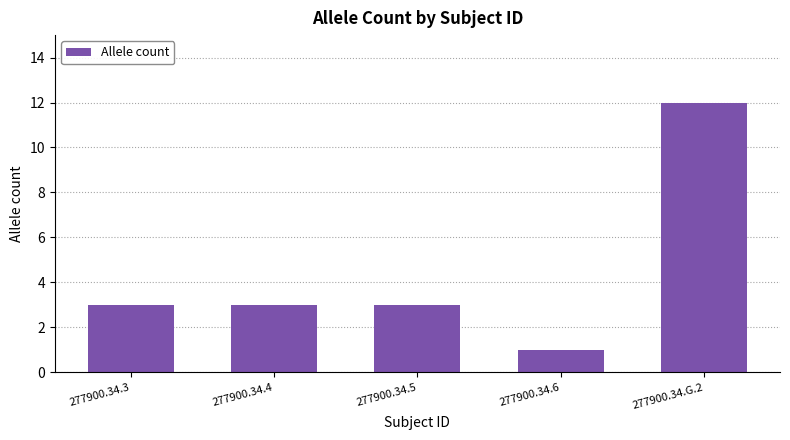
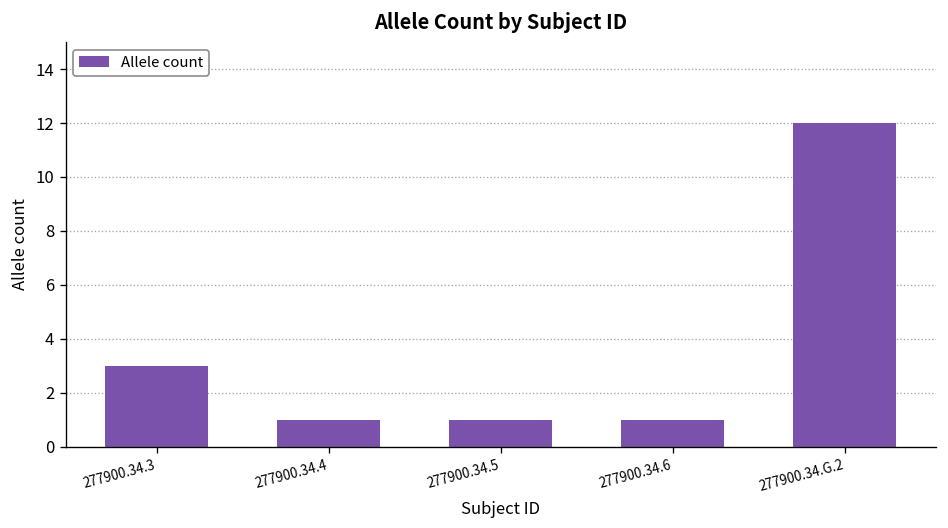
277900.34.4: 3 -> 1
277900.34.5: 3 -> 1
